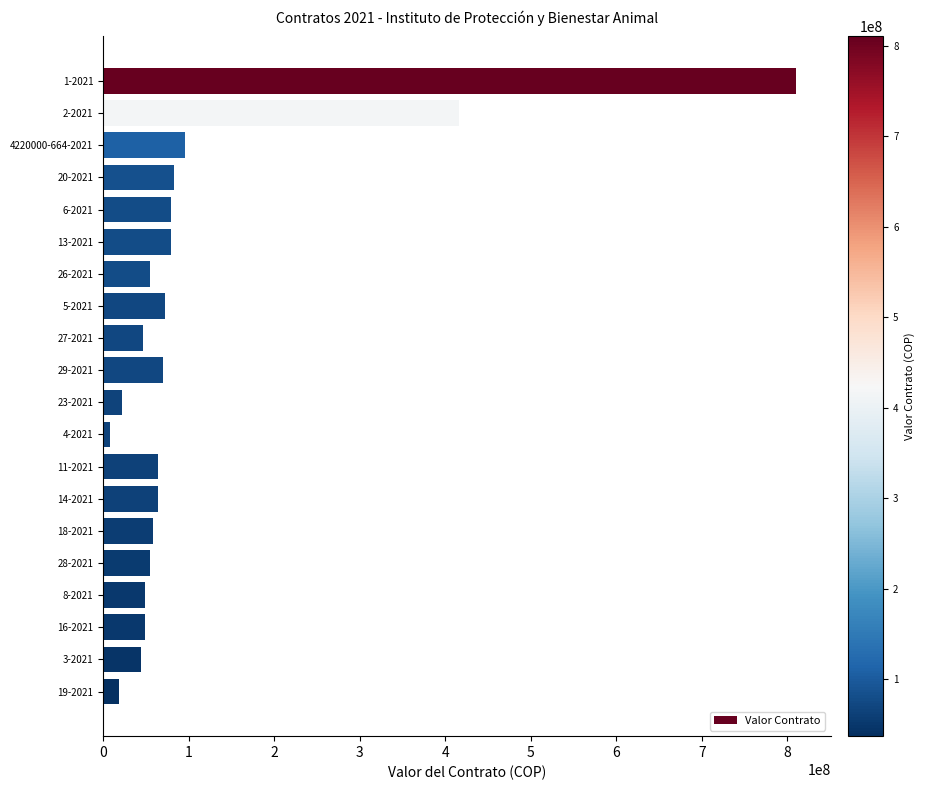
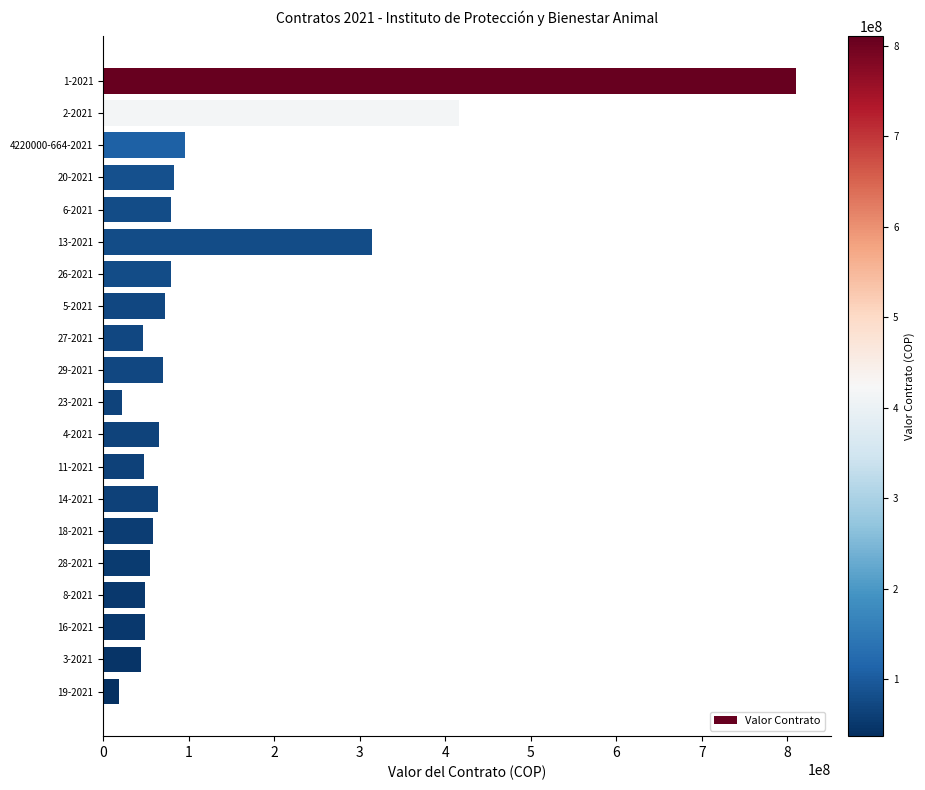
13-2021: 80000000 -> 310000000
26-2021: 50000000 -> 80000000
4-2021: 10000000 -> 60000000
11-2021: 60000000 -> 50000000
